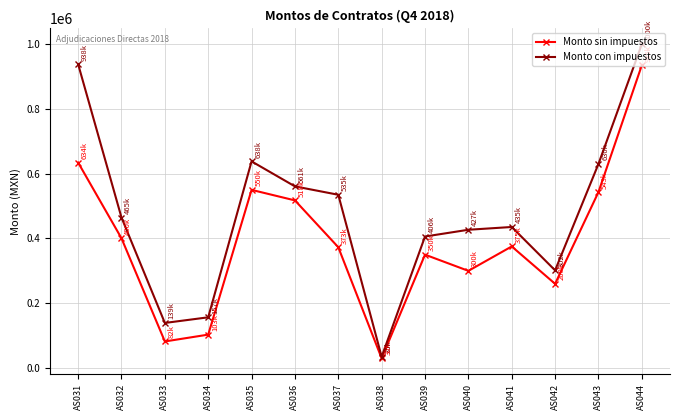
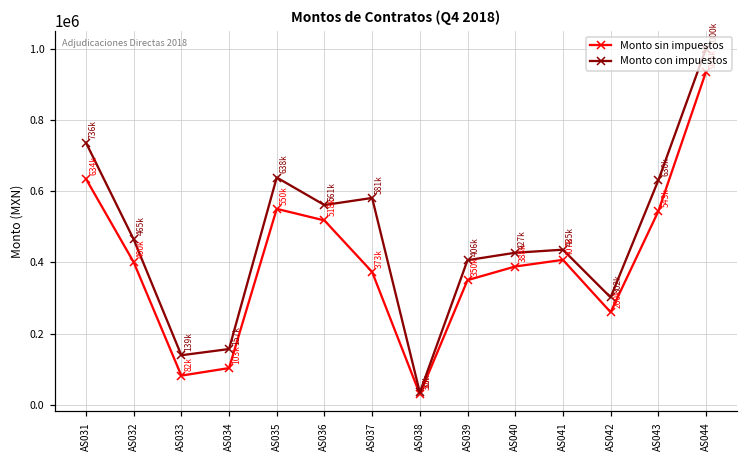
Monto con impuestos, AS031: 938k -> 736k
Monto con impuestos, AS037: 535k -> 581k
Monto sin impuestos, AS040: 300k -> 388k
Monto sin impuestos, AS041: 375k -> 407k
